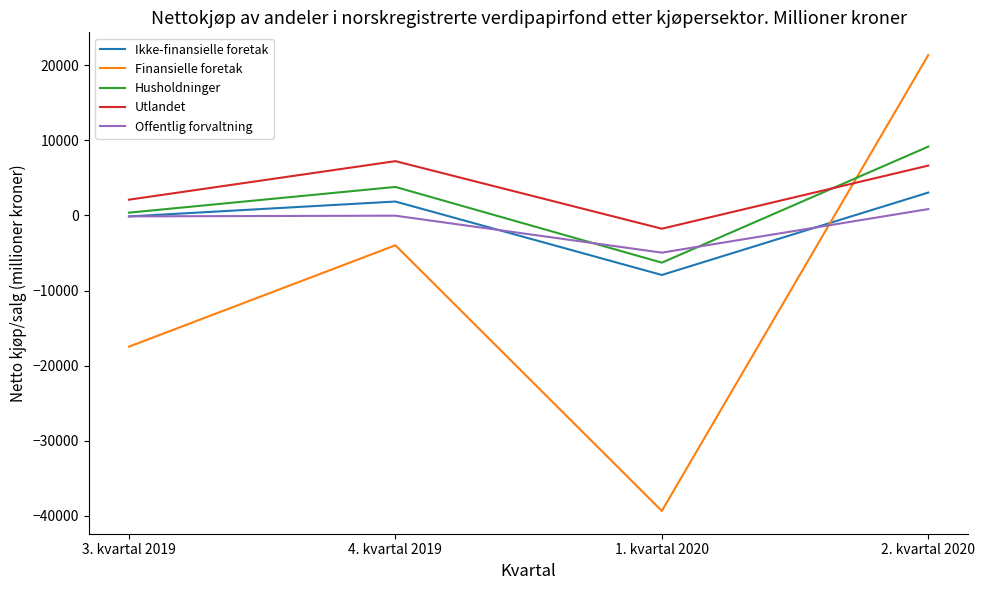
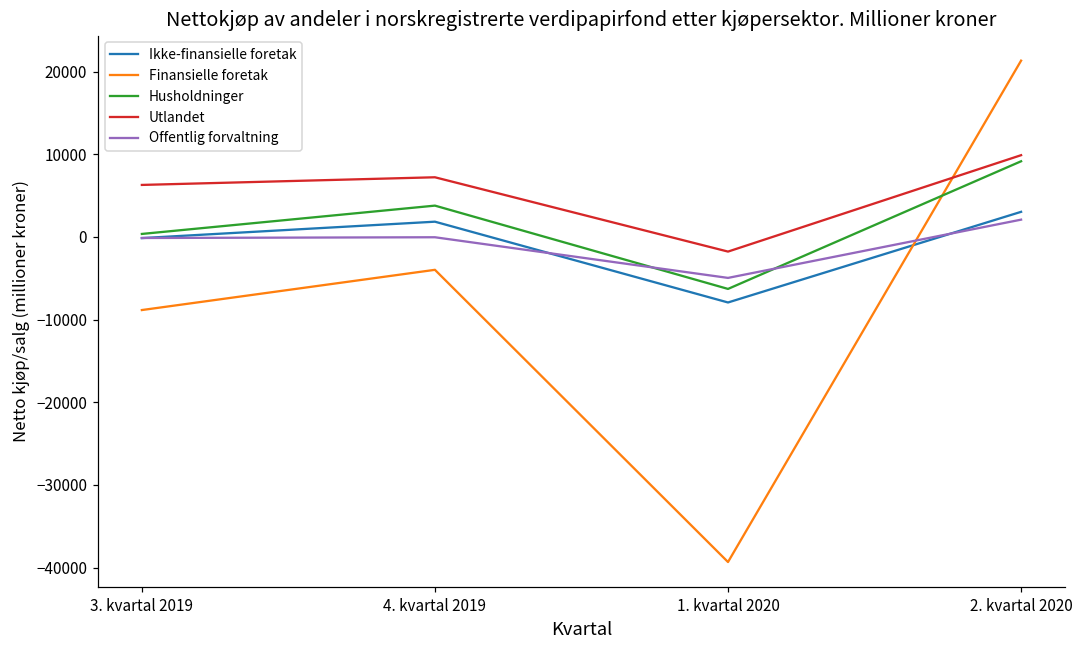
Finansielle foretak, 3. kvartal 2019: -17000 -> -9000
Utlandet, 3. kvartal 2019: 2000 -> 6000
Utlandet, 2. kvartal 2020: 7000 -> 10000
Offentlig forvaltning, 2. kvartal 2020: 1000 -> 2000
